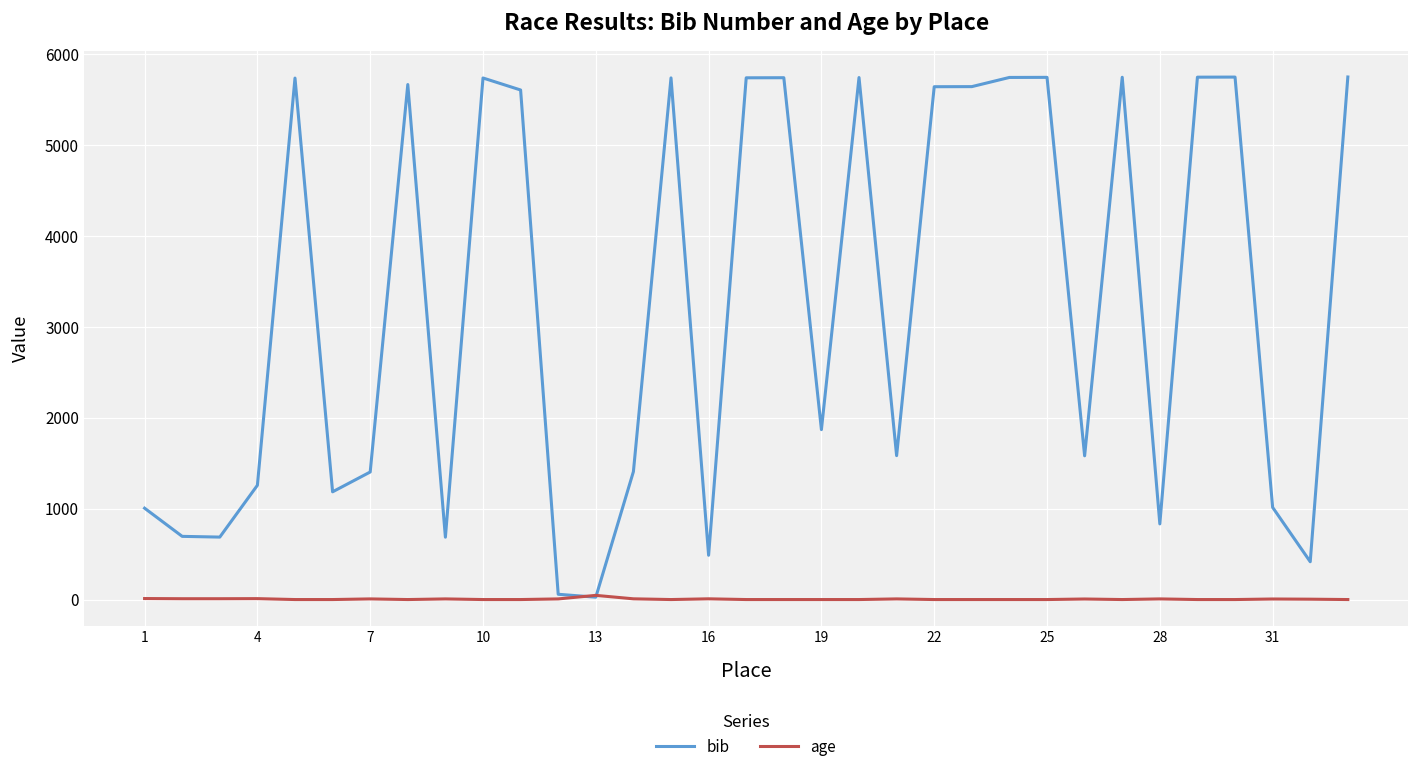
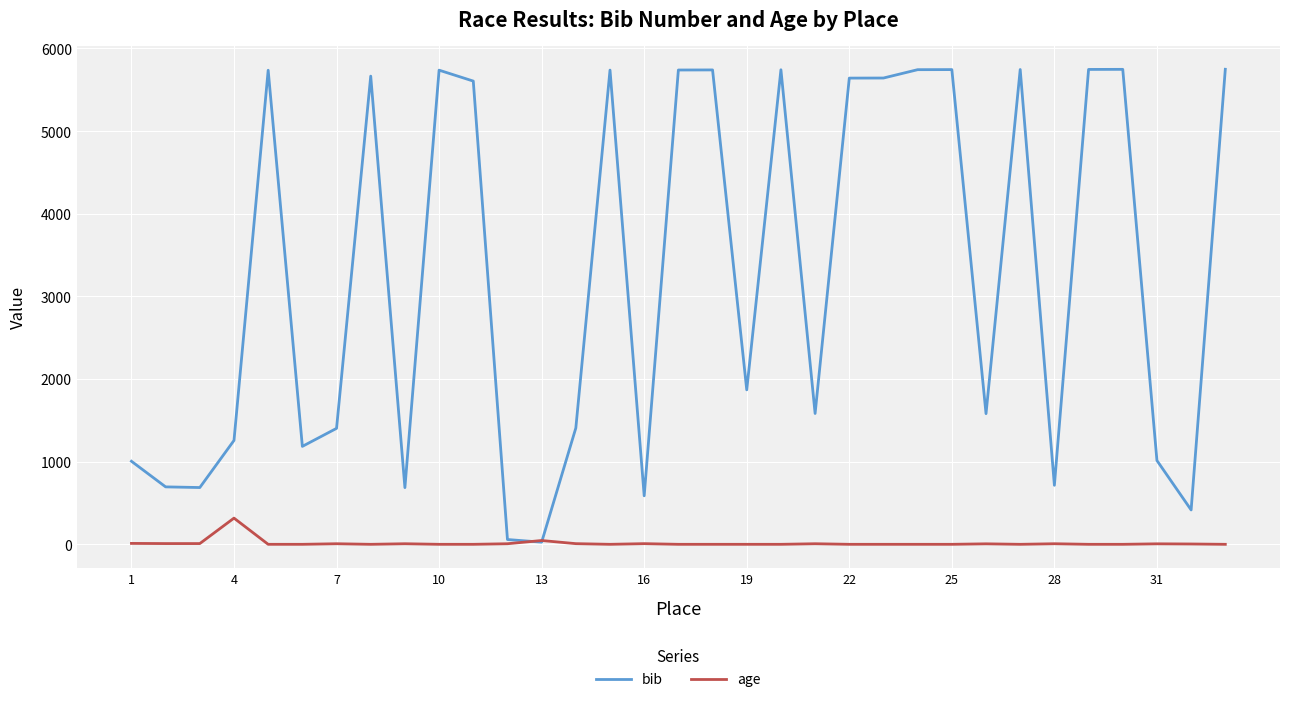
age, 4: 0 -> 300
bib, 16: 500 -> 600
bib, 28: 800 -> 700
